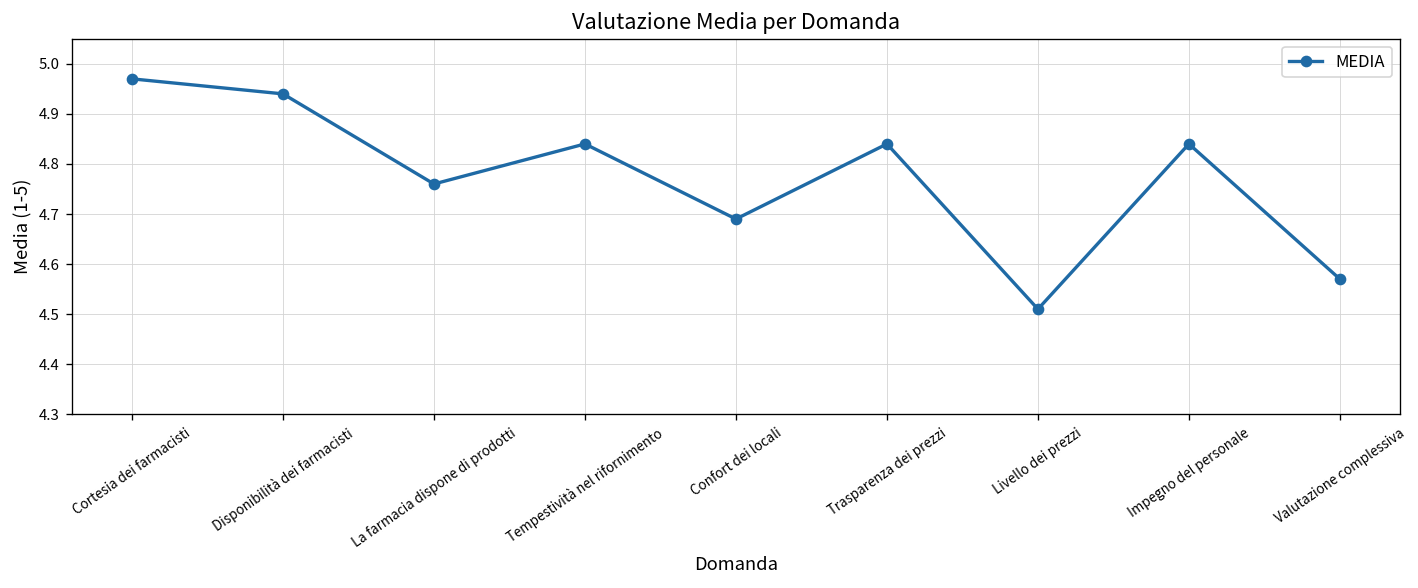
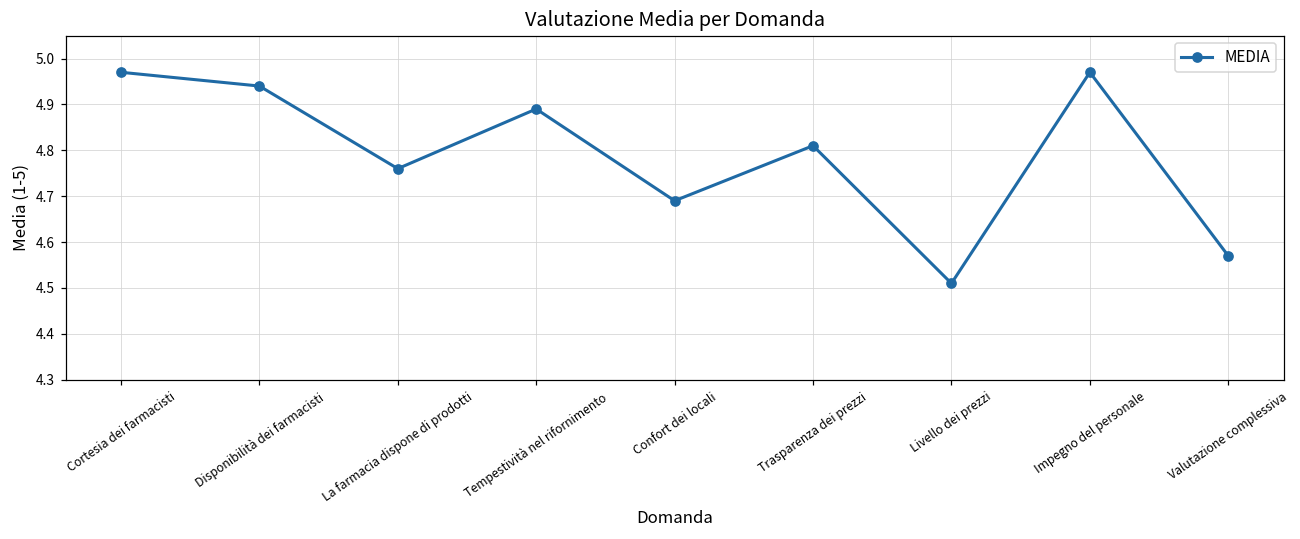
Tempestività nel rifornimento: 4.84 -> 4.89
Trasparenza dei prezzi: 4.84 -> 4.81
Impegno del personale: 4.84 -> 4.97
